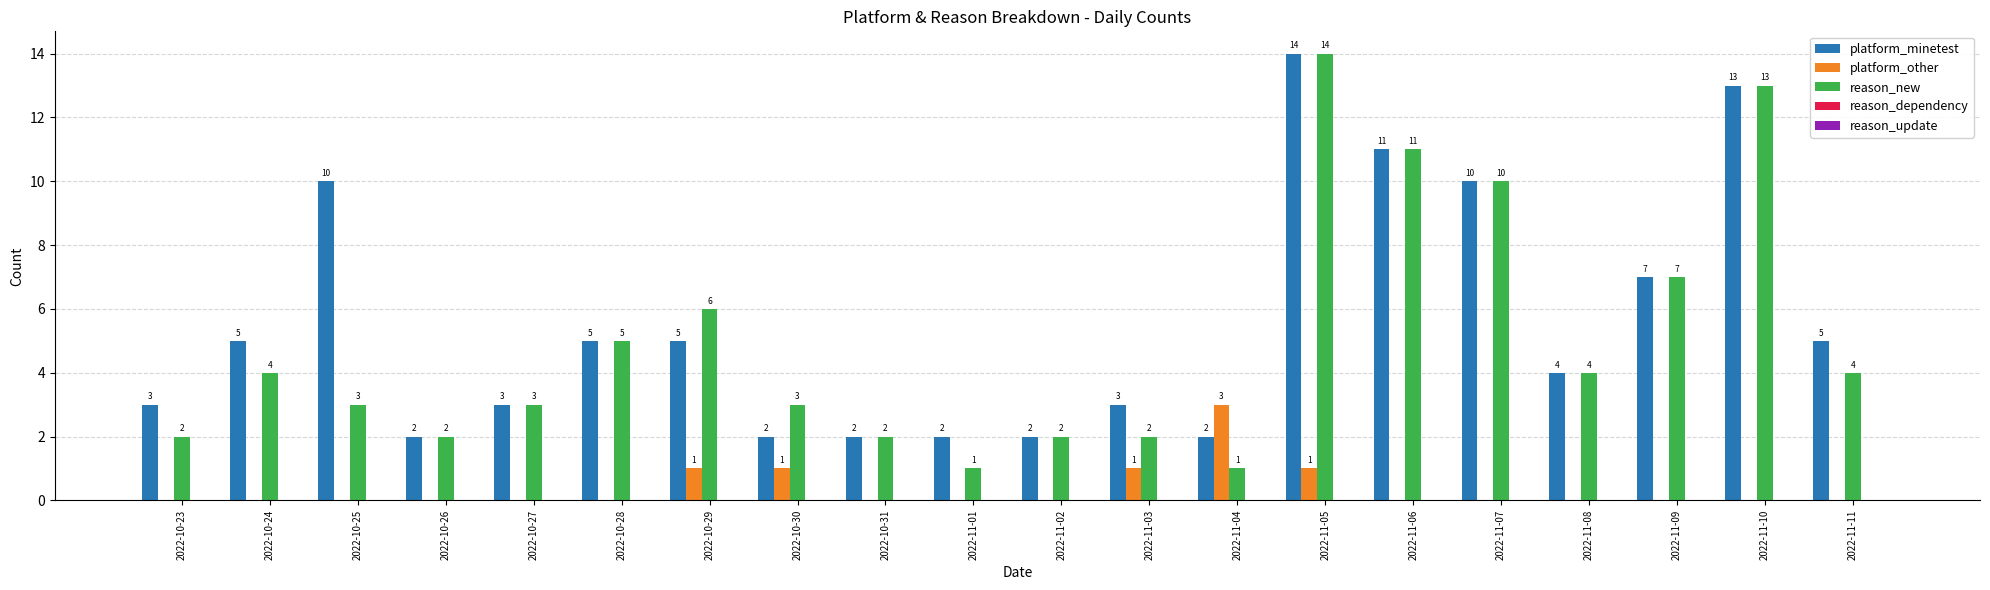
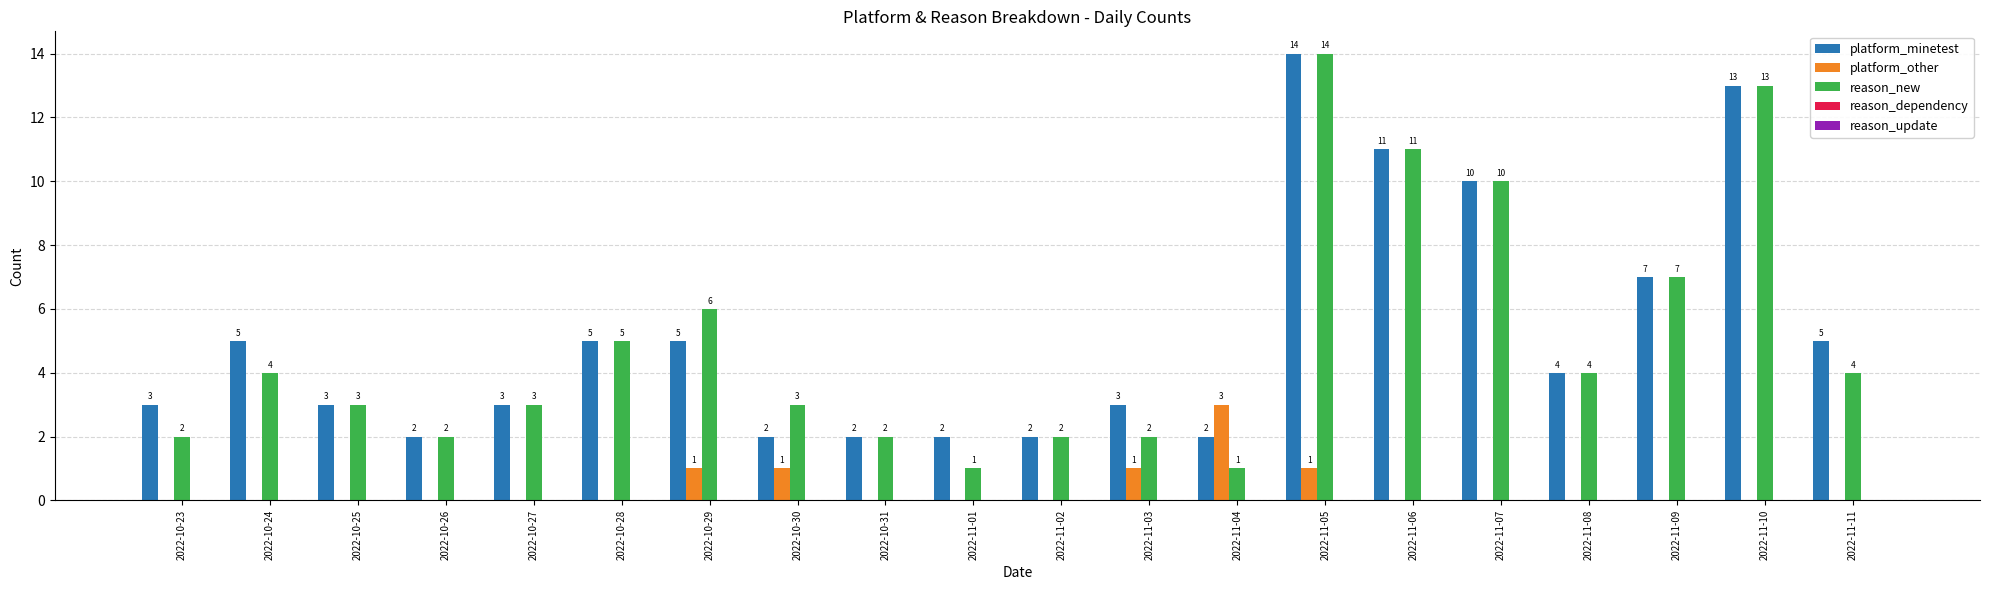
platform_minetest, 2022-10-25: 10 -> 3
